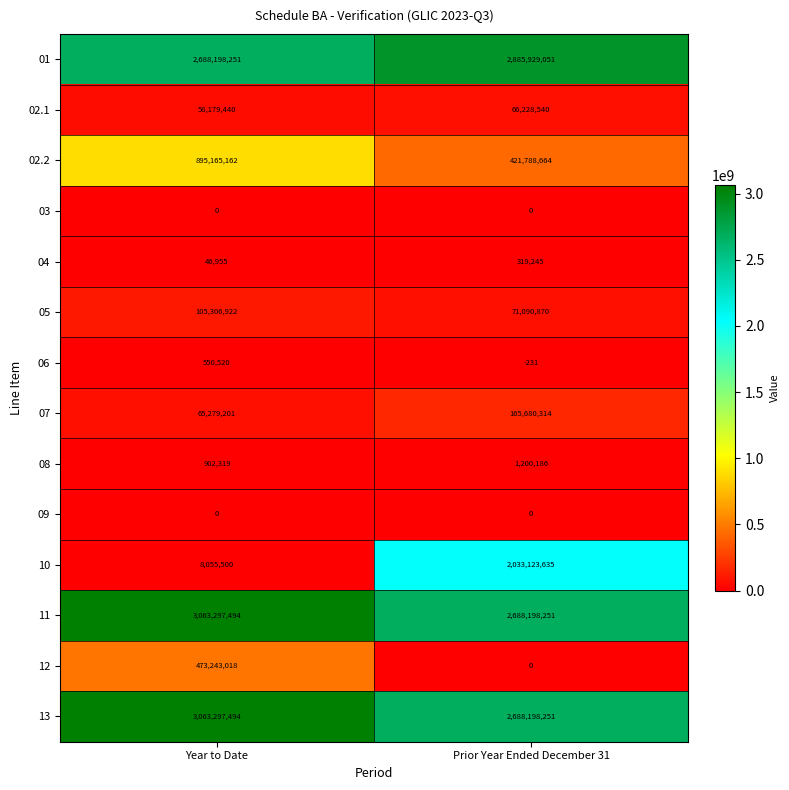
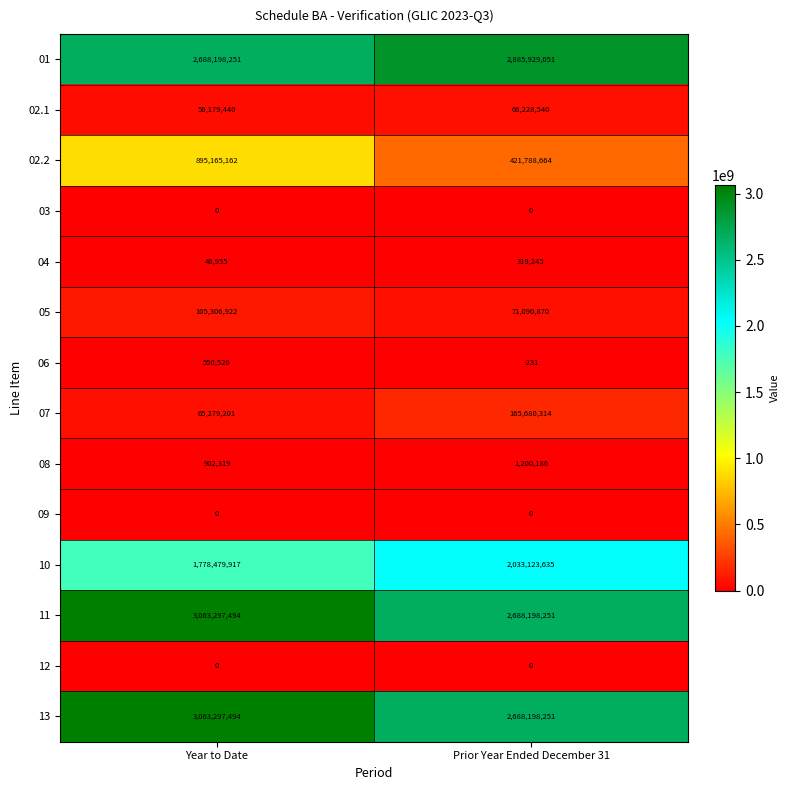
10, Year to Date: 8,055,500 -> 1,778,479,917
12, Year to Date: 473,243,018 -> 0
